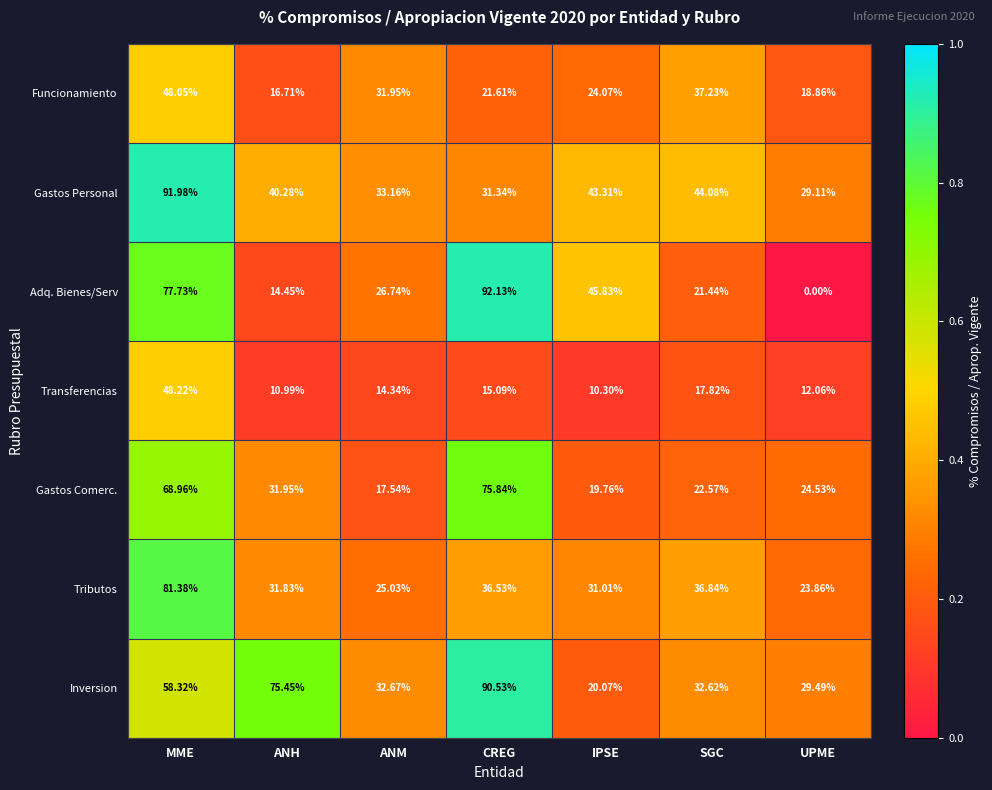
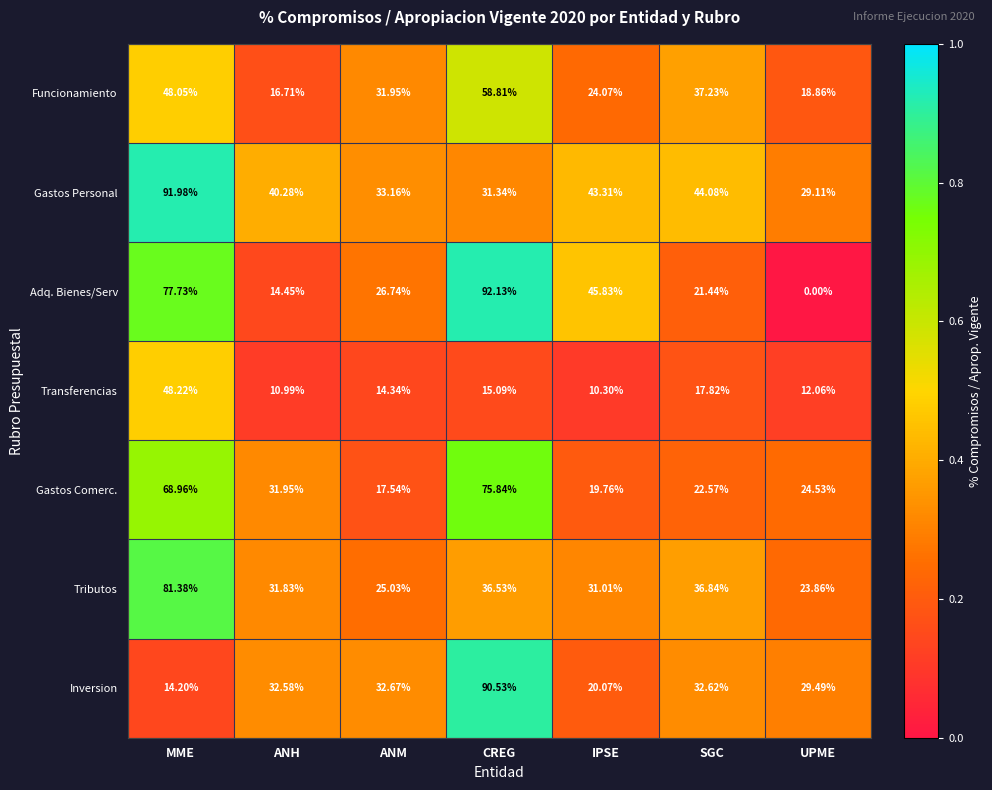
Funcionamiento, CREG: 21.61% -> 58.81%
Inversion, MME: 58.32% -> 14.20%
Inversion, ANH: 75.45% -> 32.58%
